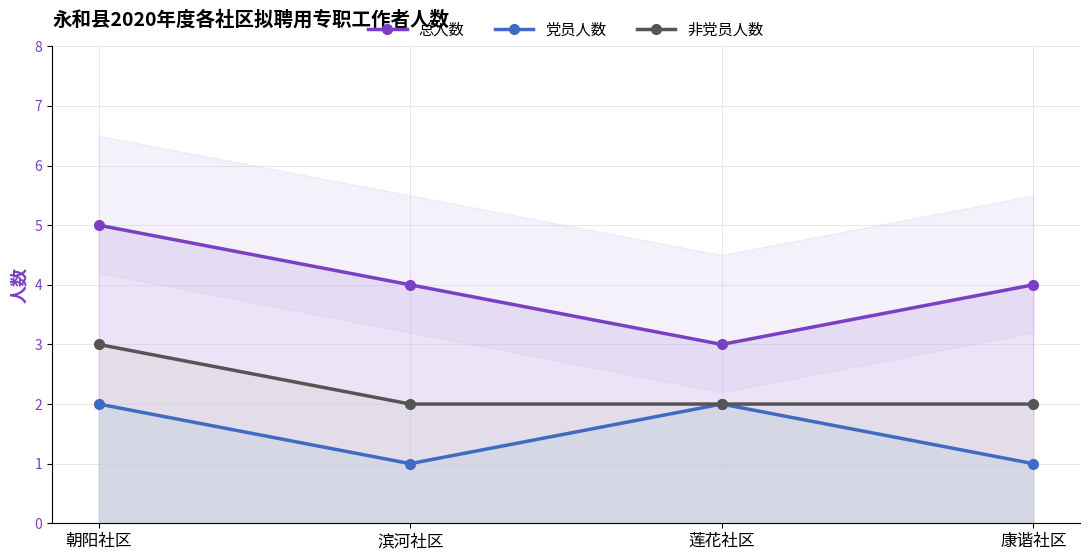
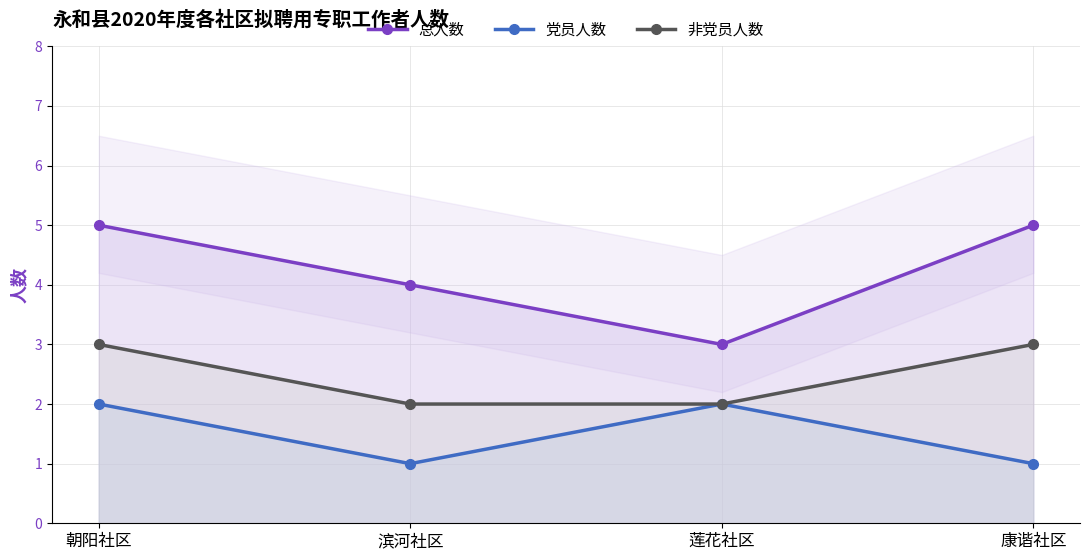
总人数, 康谐社区: 4 -> 5
非党员人数, 康谐社区: 2 -> 3
